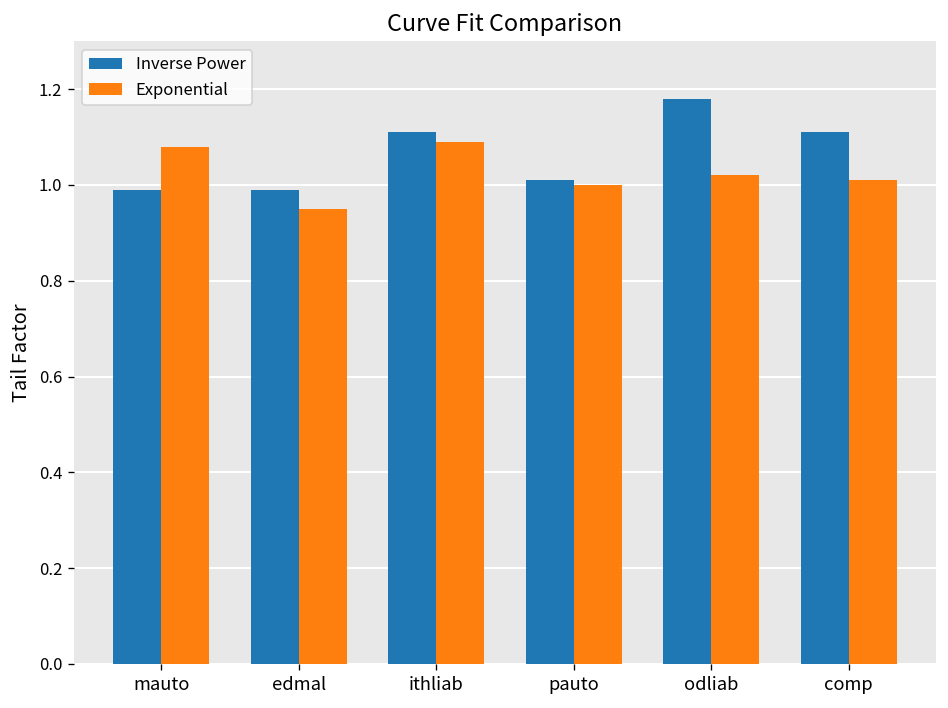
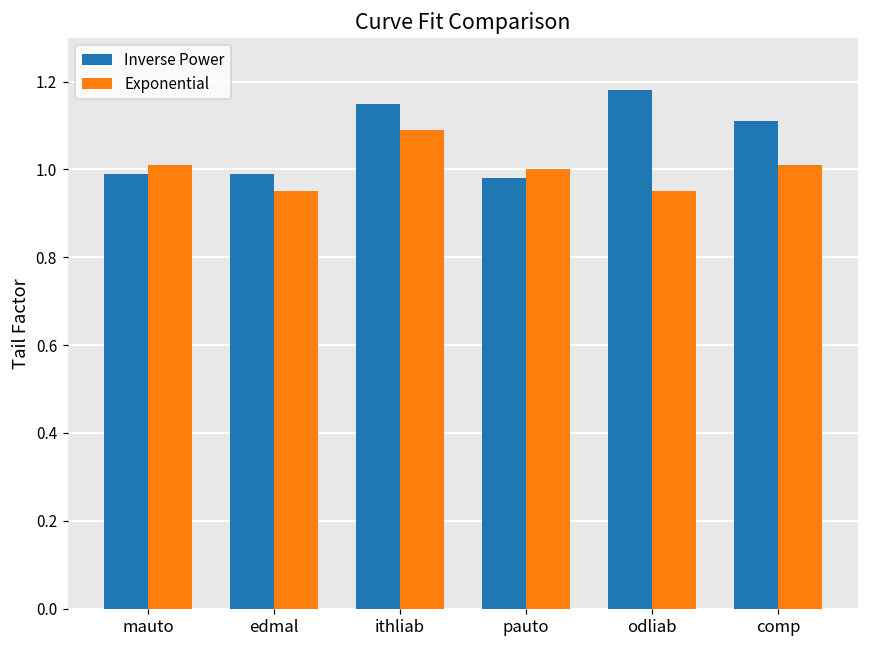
Exponential, mauto: 1.08 -> 1.01
Inverse Power, ithliab: 1.11 -> 1.15
Inverse Power, pauto: 1.01 -> 0.98
Exponential, odliab: 1.02 -> 0.95
